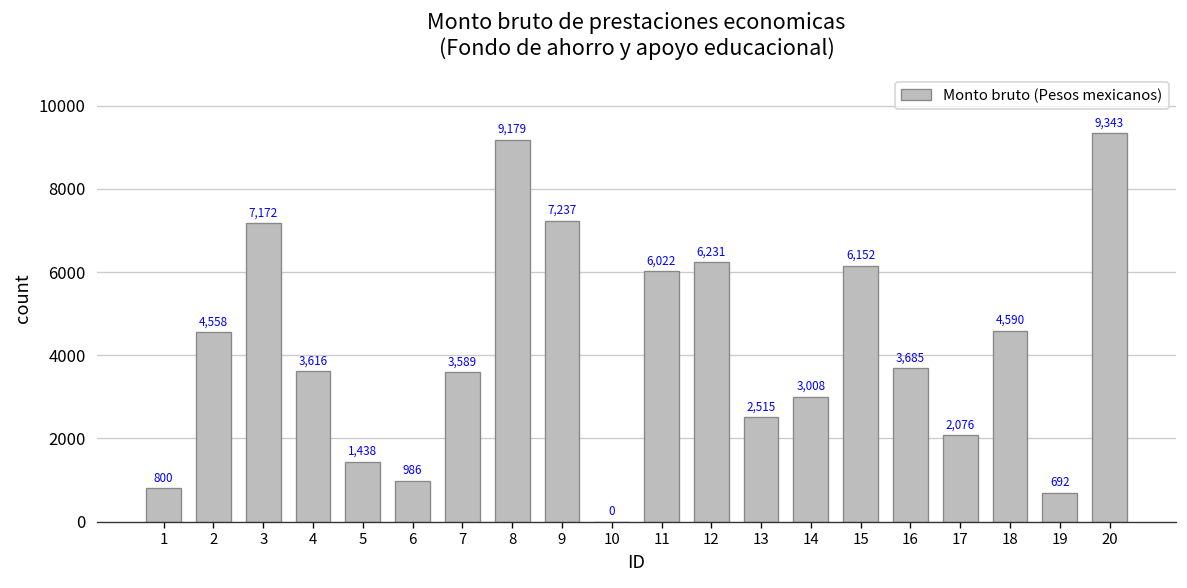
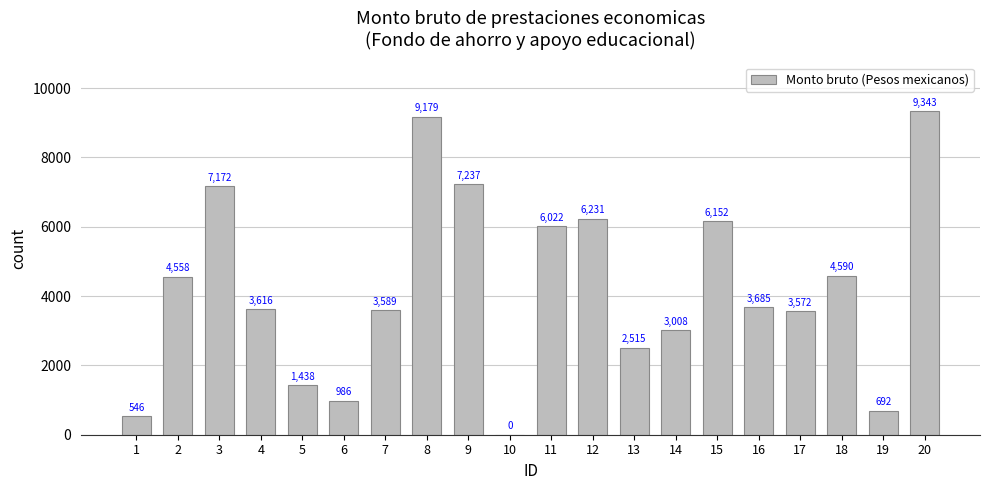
1: 800 -> 546
17: 2,076 -> 3,572
